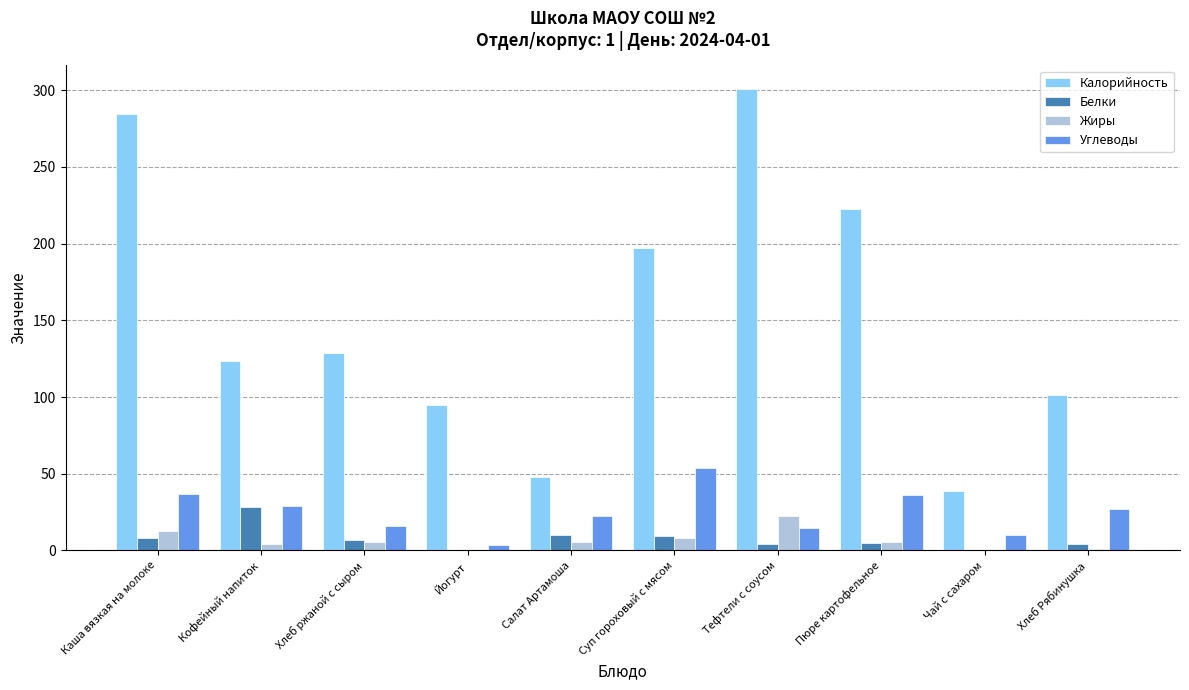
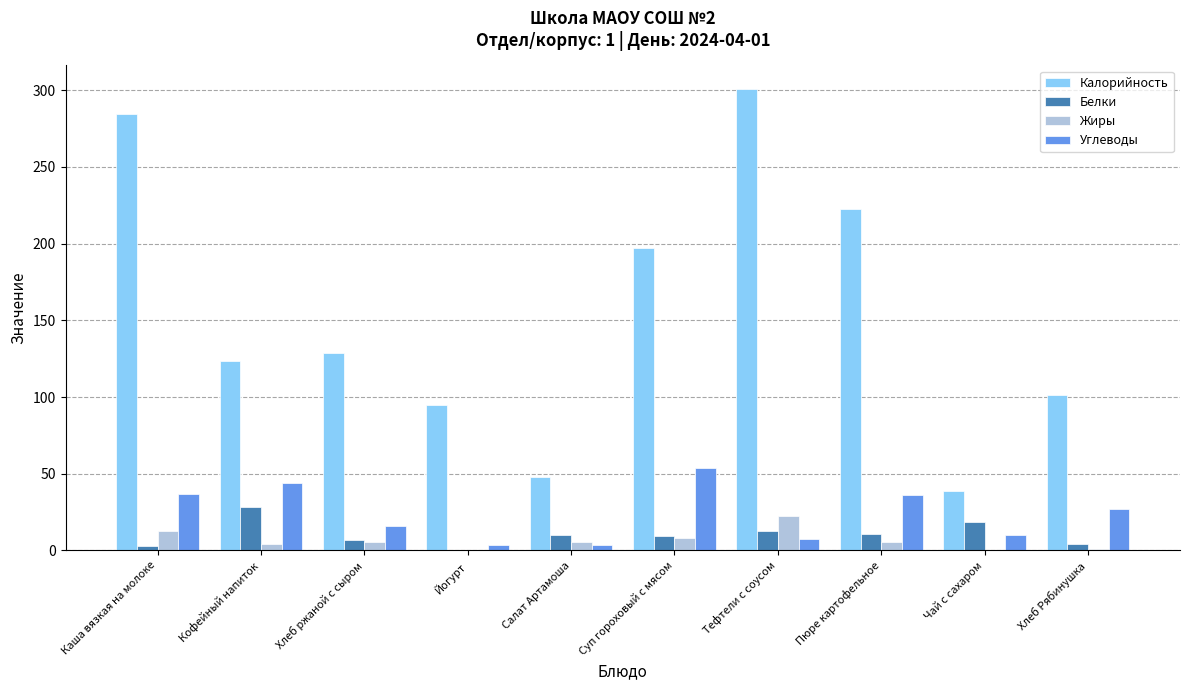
Белки, Каша вязкая на молоке: 8 -> 3
Углеводы, Кофейный напиток: 29 -> 44
Углеводы, Салат Артамоша: 23 -> 3
Белки, Тефтели с соусом: 4 -> 13
Углеводы, Тефтели с соусом: 15 -> 8
Белки, Пюре картофельное: 5 -> 10
Белки, Чай с сахаром: 0 -> 19
